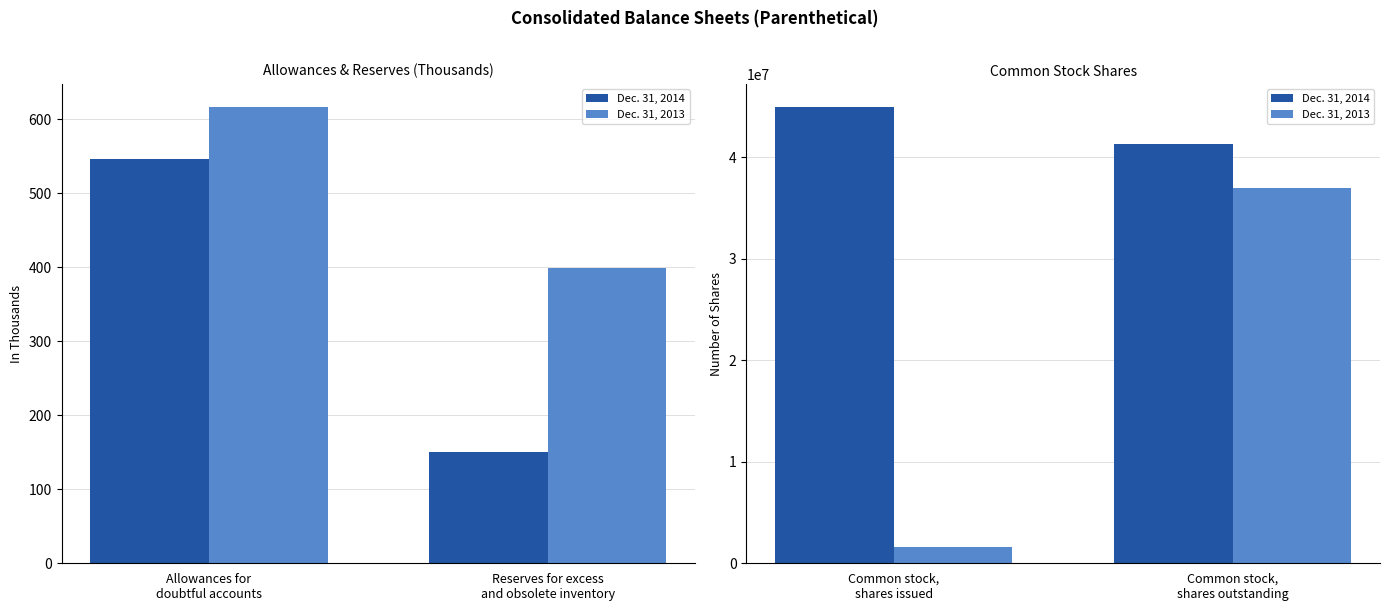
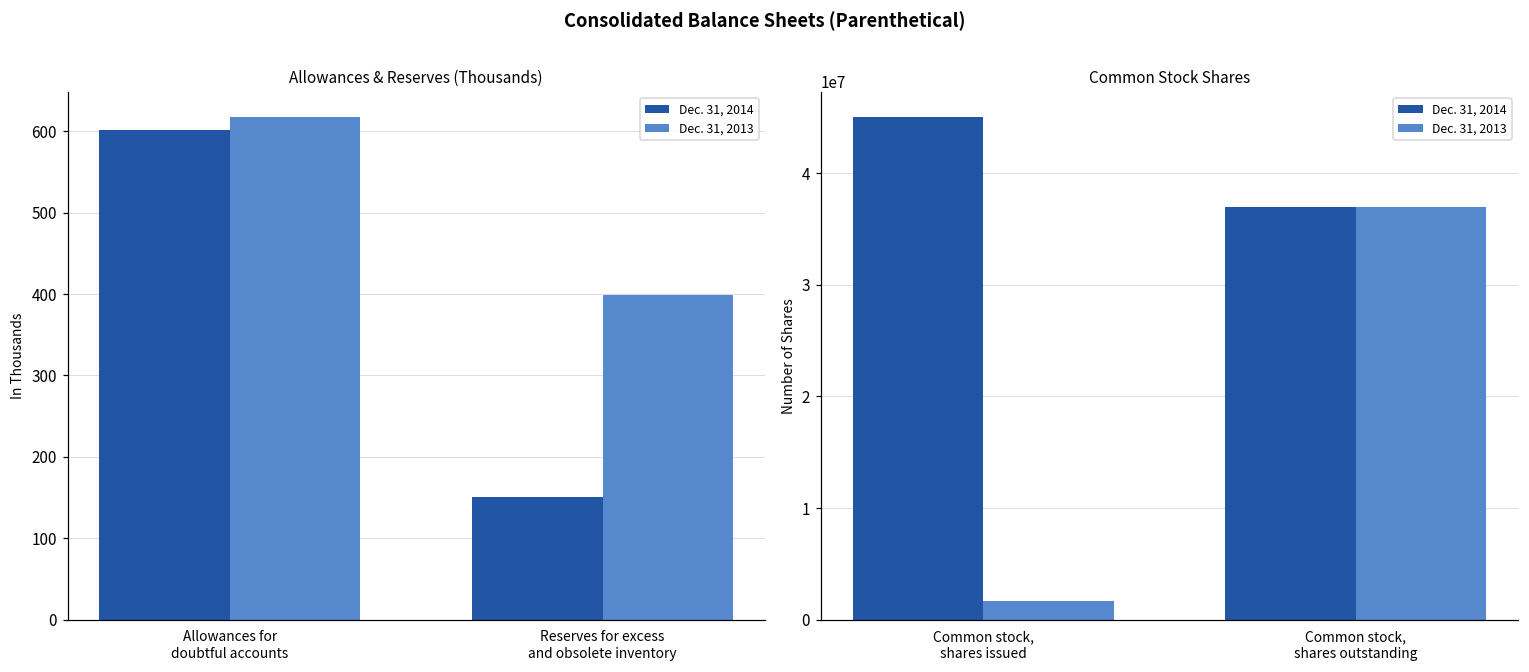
Allowances & Reserves (Thousands), Dec. 31, 2014, Allowances for doubtful accounts: 550 -> 600
Common Stock Shares, Dec. 31, 2014, Common stock, shares outstanding: 41300000 -> 37000000
